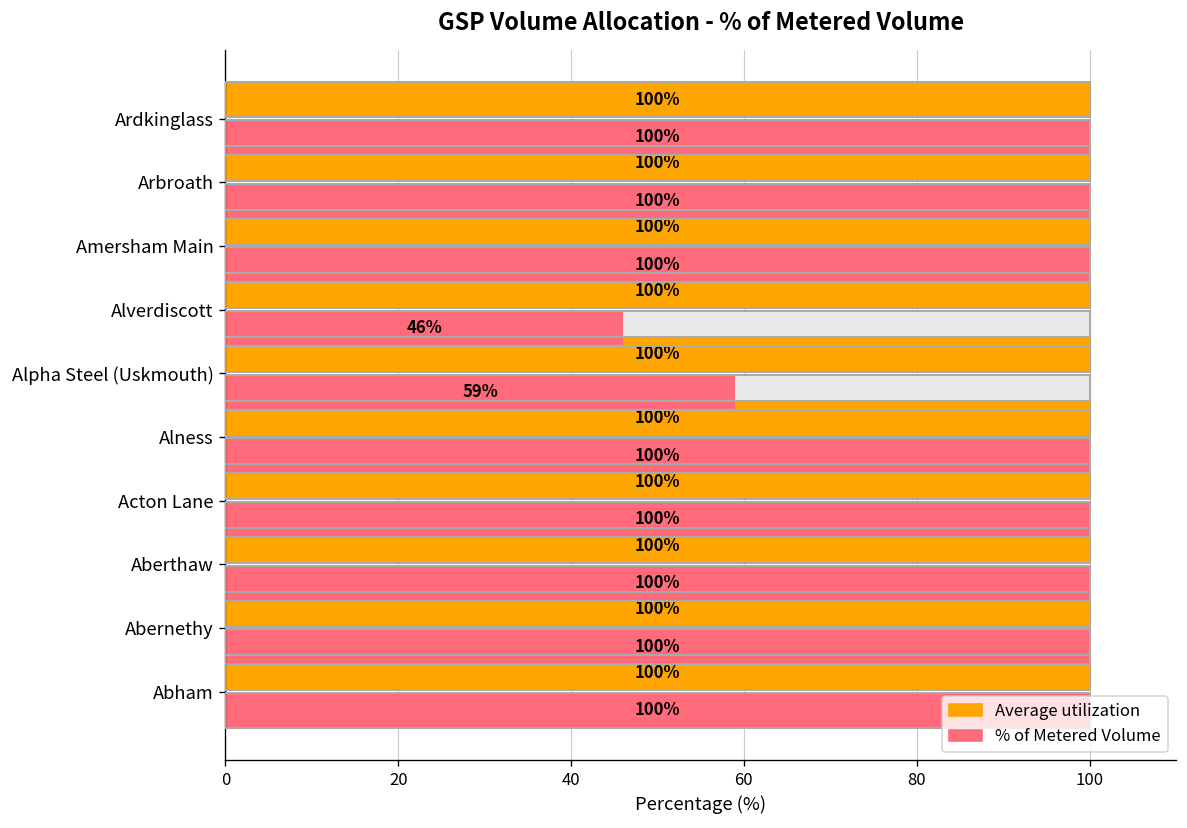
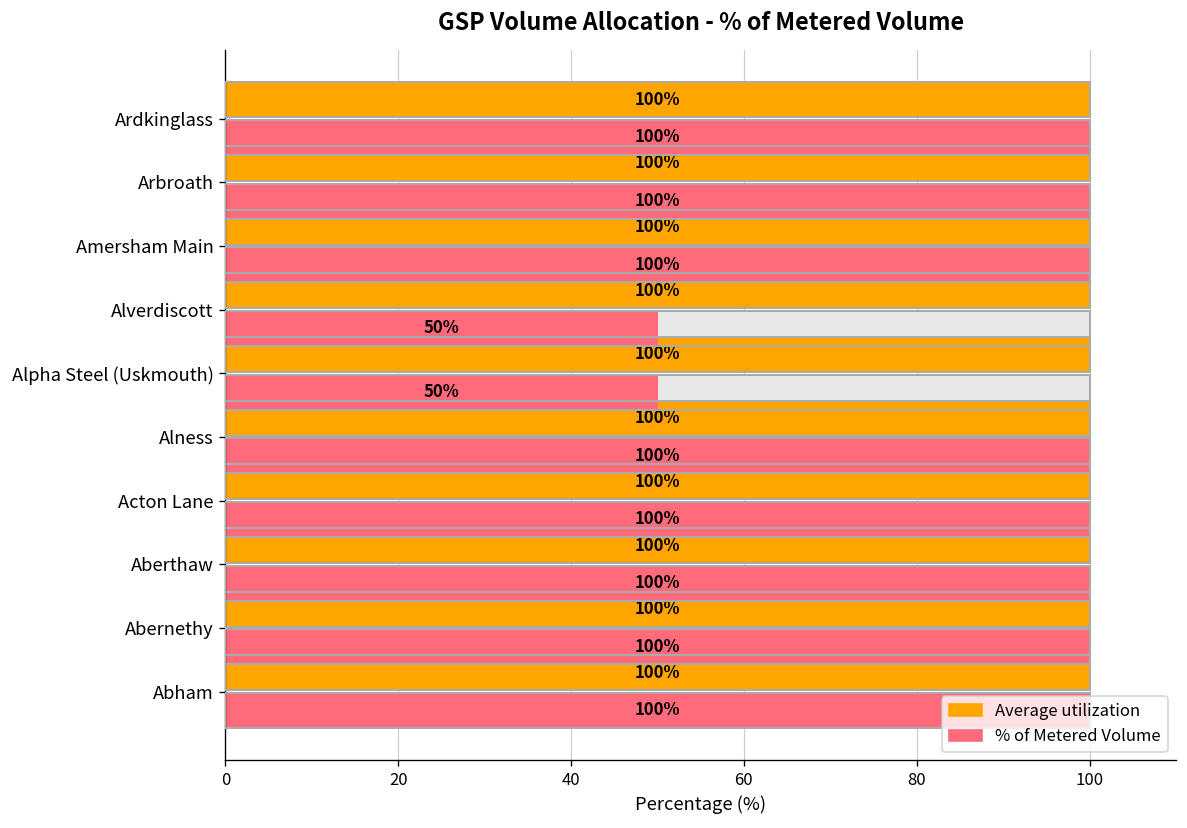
% of Metered Volume, Alverdiscott: 46% -> 50%
% of Metered Volume, Alpha Steel (Uskmouth): 59% -> 50%
